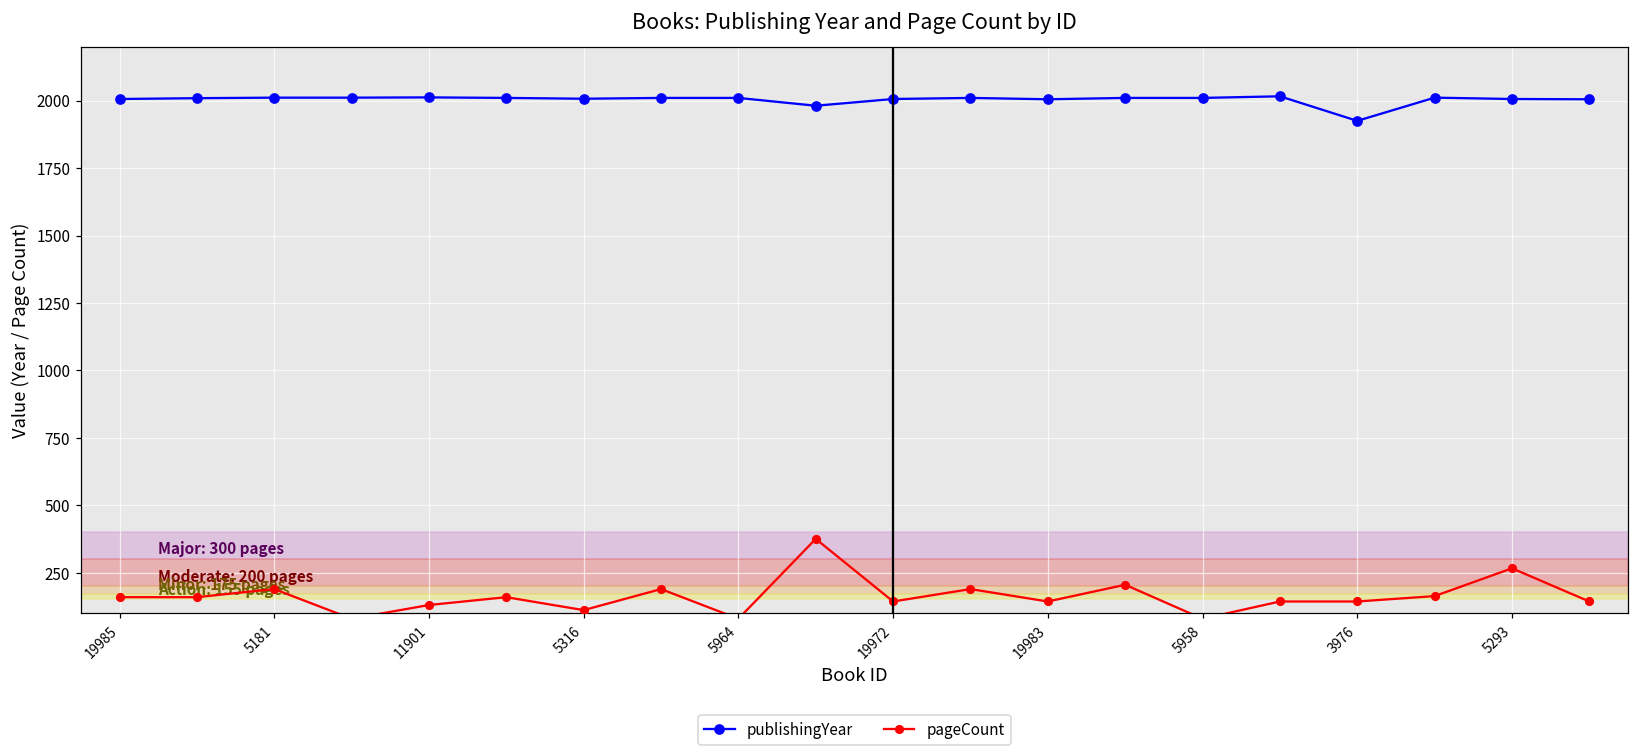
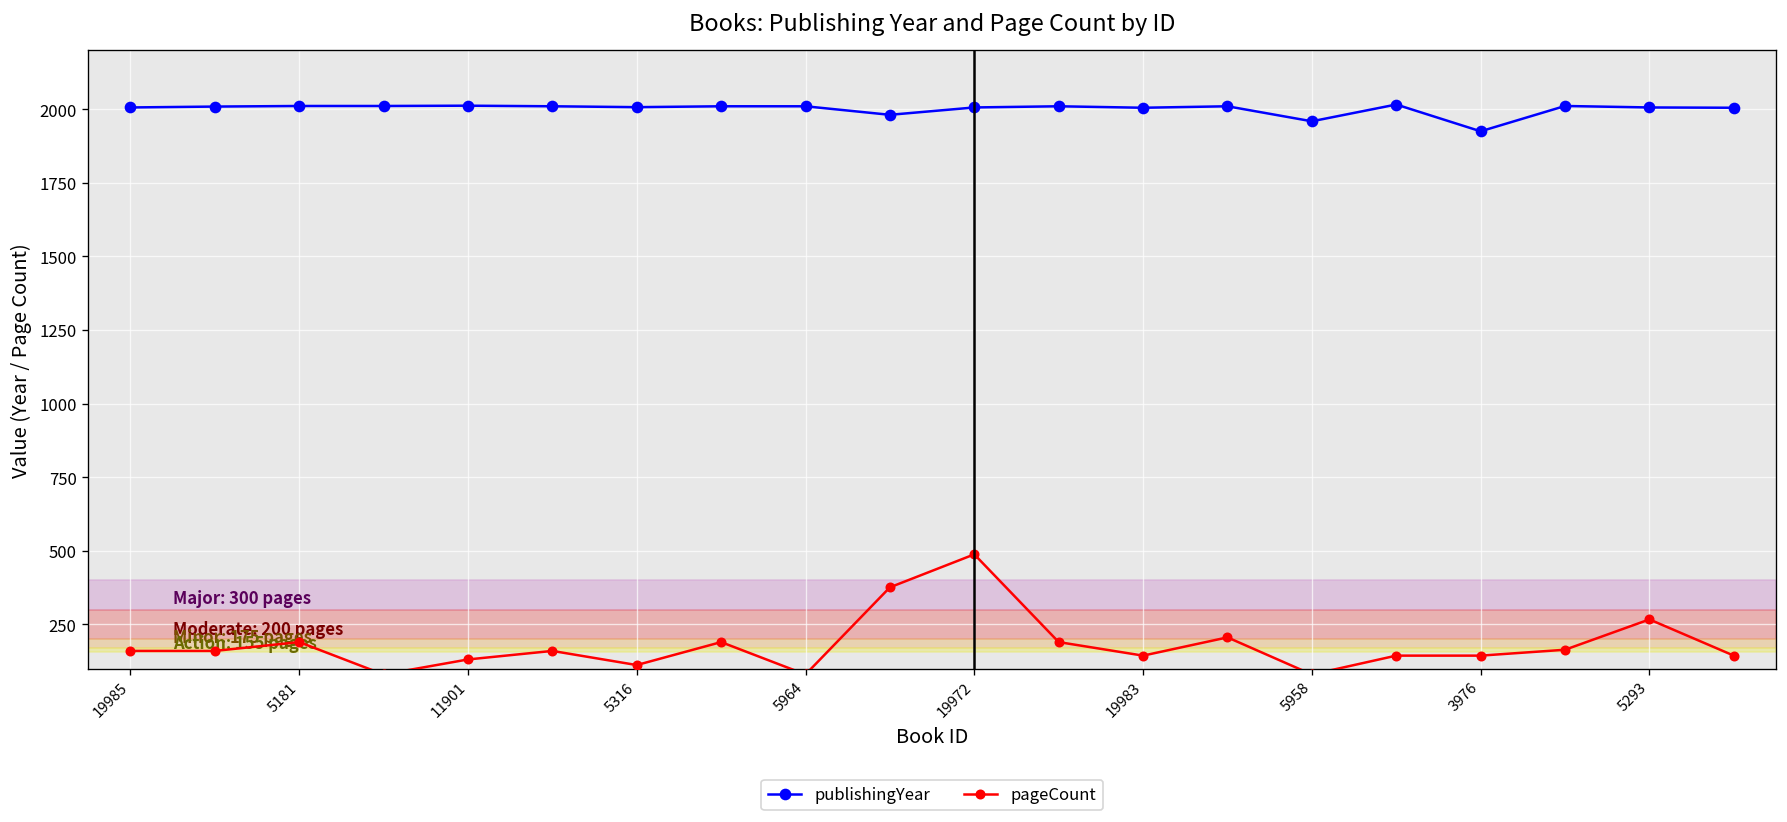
pageCount, 19972: 140 -> 490
publishingYear, 5958: 2010 -> 1960
